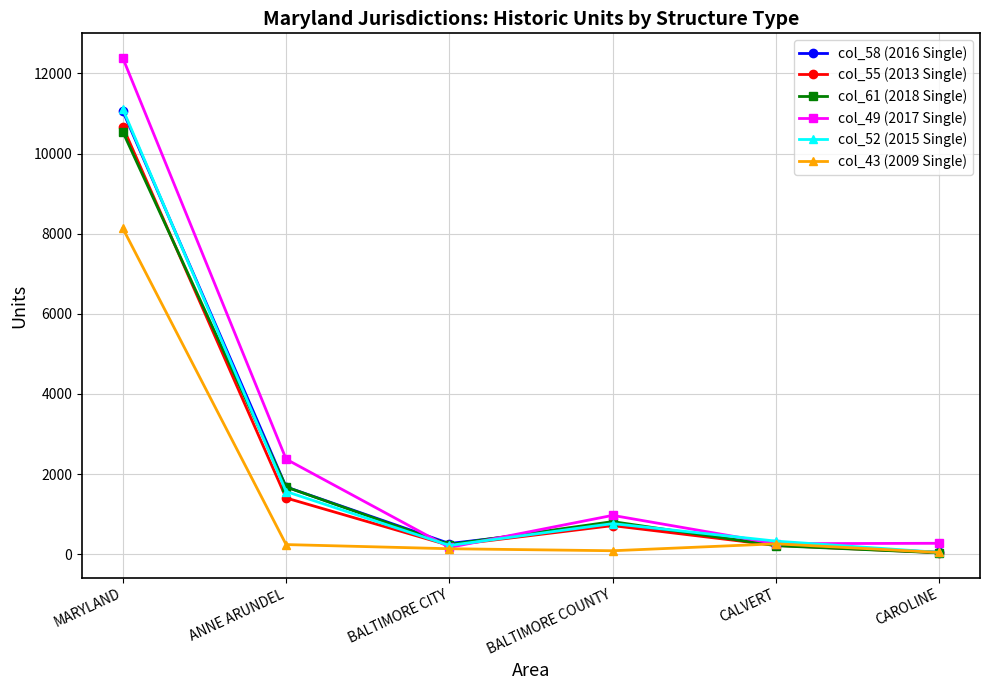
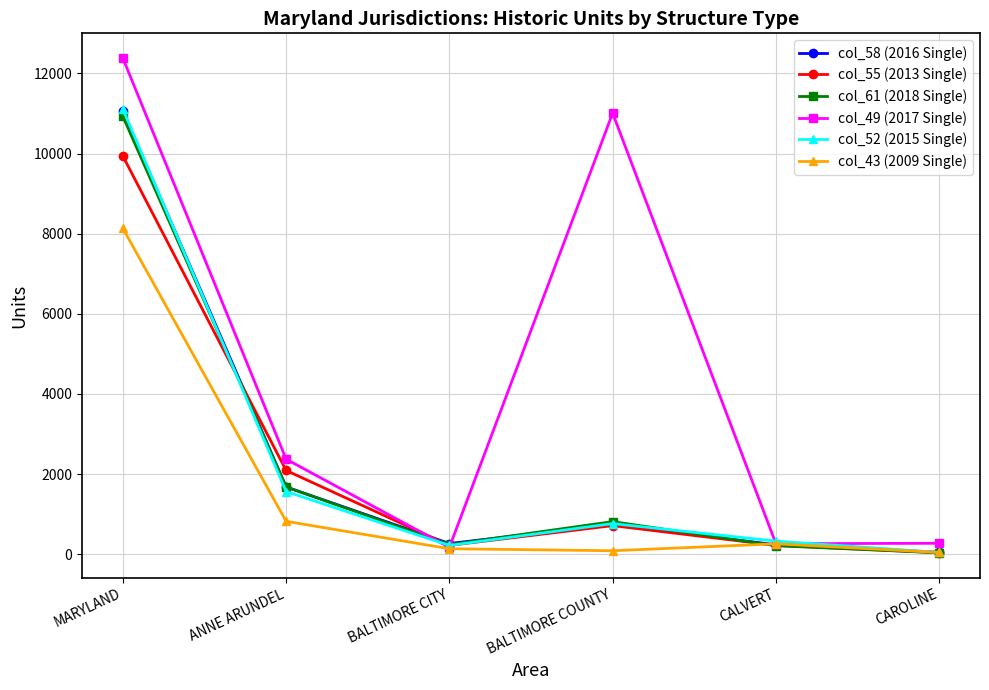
col_55 (2013 Single), MARYLAND: 10700 -> 9900
col_61 (2018 Single), MARYLAND: 10500 -> 10900
col_55 (2013 Single), ANNE ARUNDEL: 1400 -> 2100
col_43 (2009 Single), ANNE ARUNDEL: 200 -> 800
col_49 (2017 Single), BALTIMORE COUNTY: 1000 -> 11000
